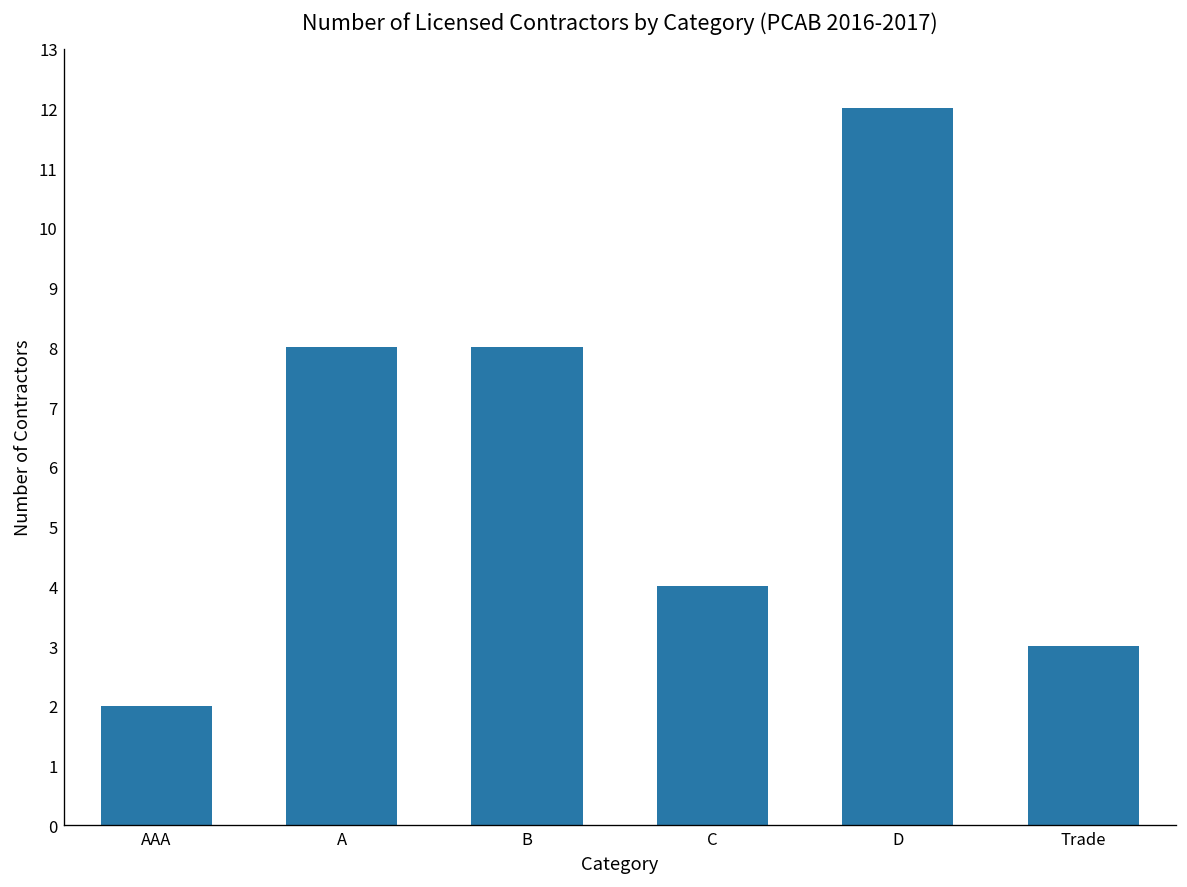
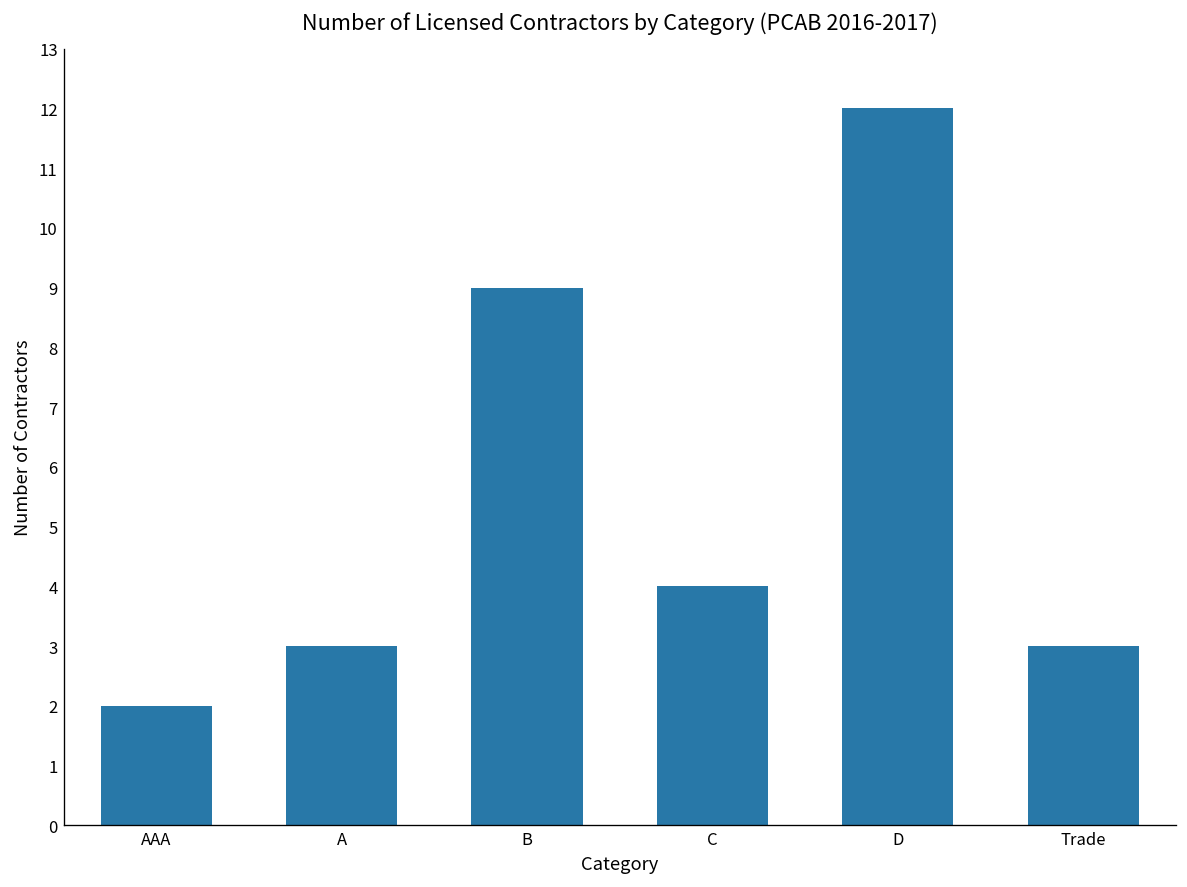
A: 8 -> 3
B: 8 -> 9
